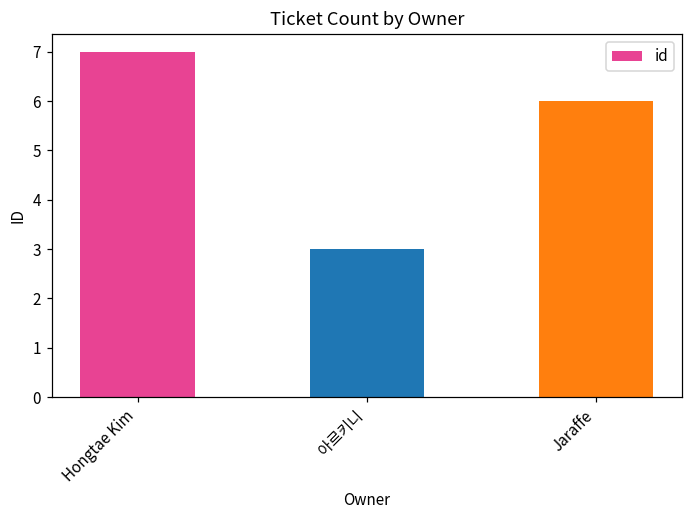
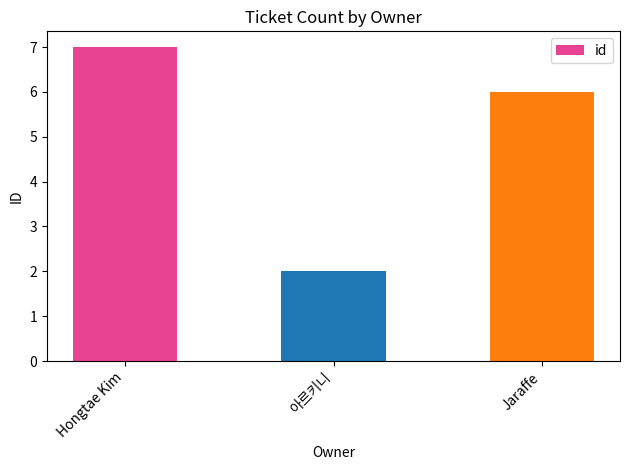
아르키니: 3 -> 2
